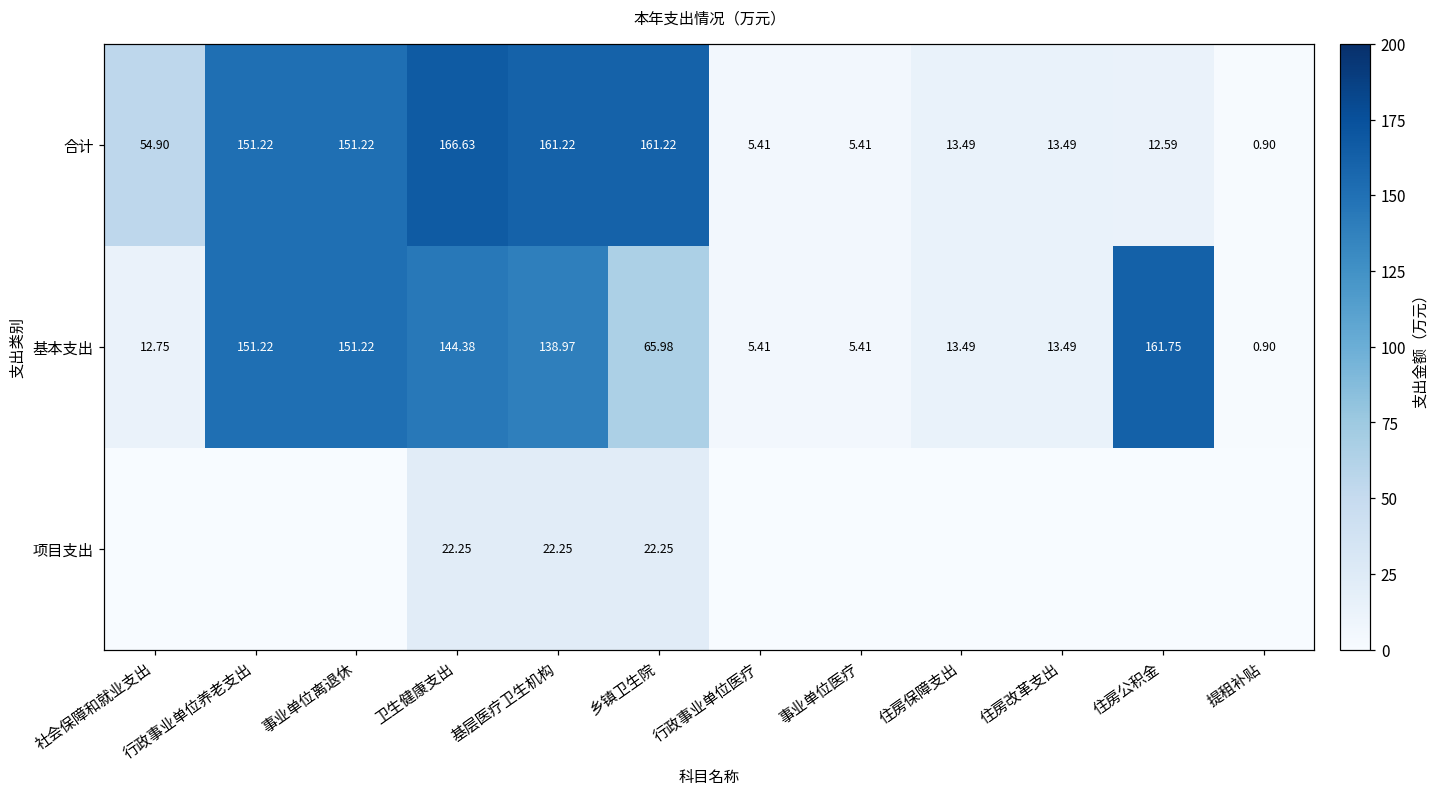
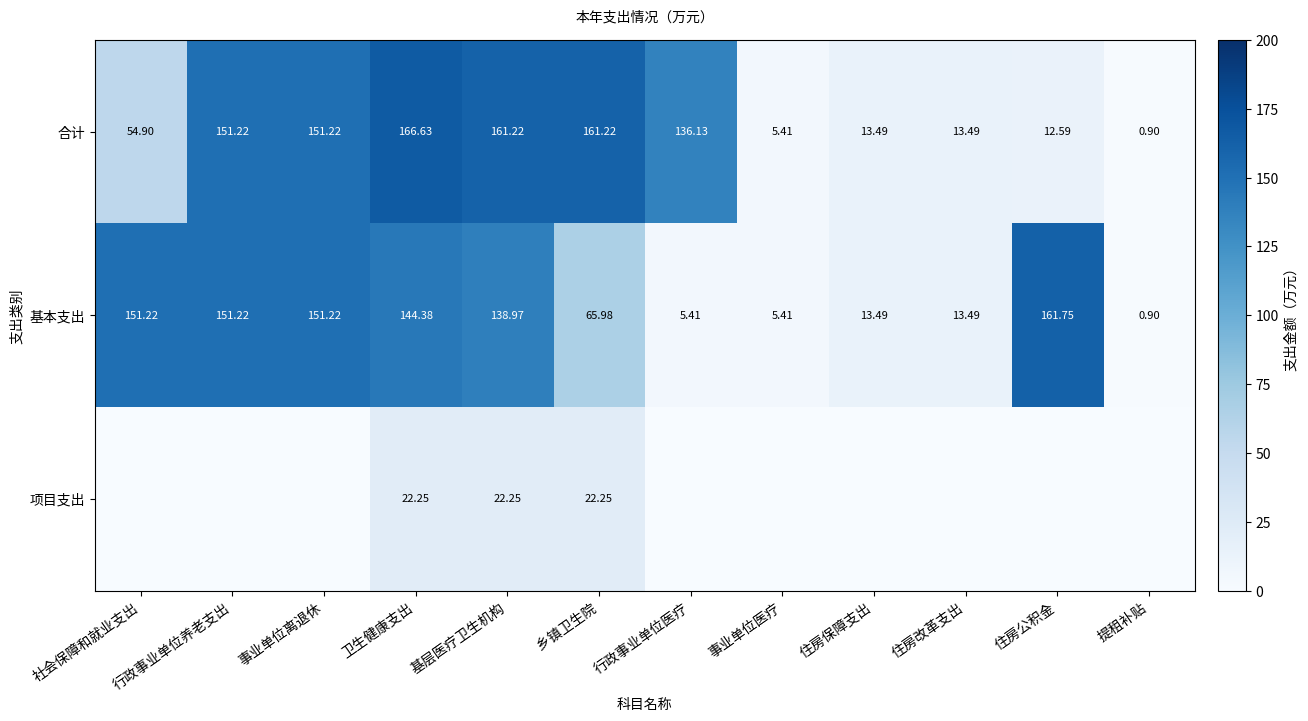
合计, 行政事业单位医疗: 5.41 -> 136.13
基本支出, 社会保障和就业支出: 12.75 -> 151.22
